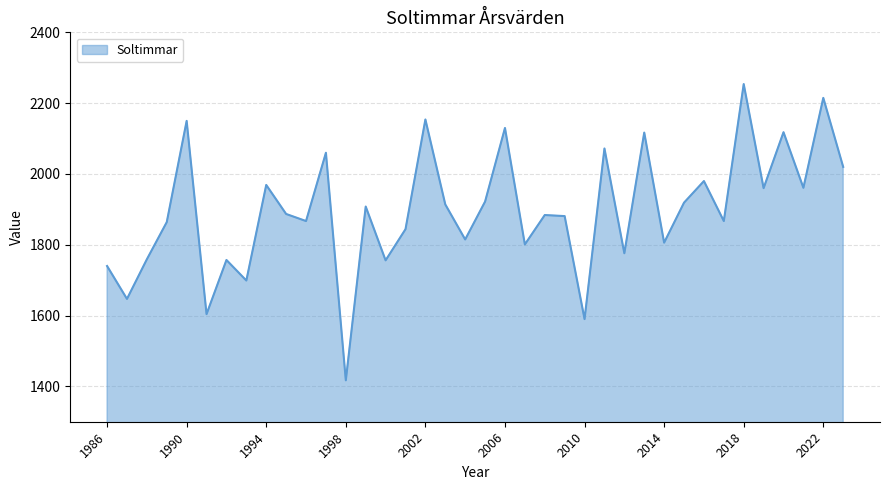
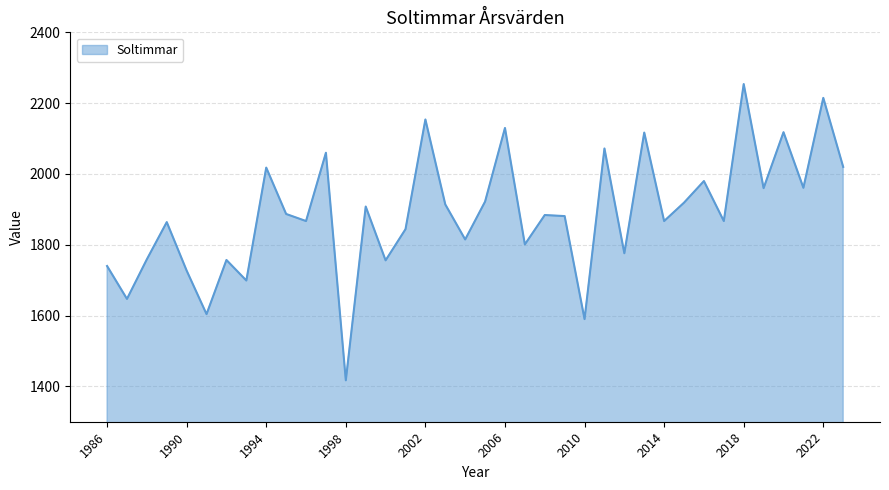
1990: 2150 -> 1730
1994: 1970 -> 2020
2014: 1810 -> 1870
